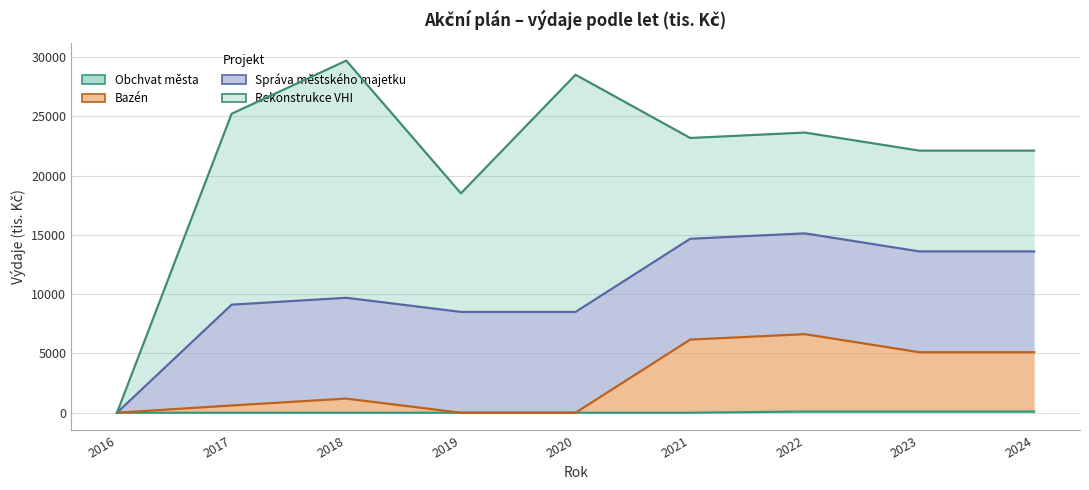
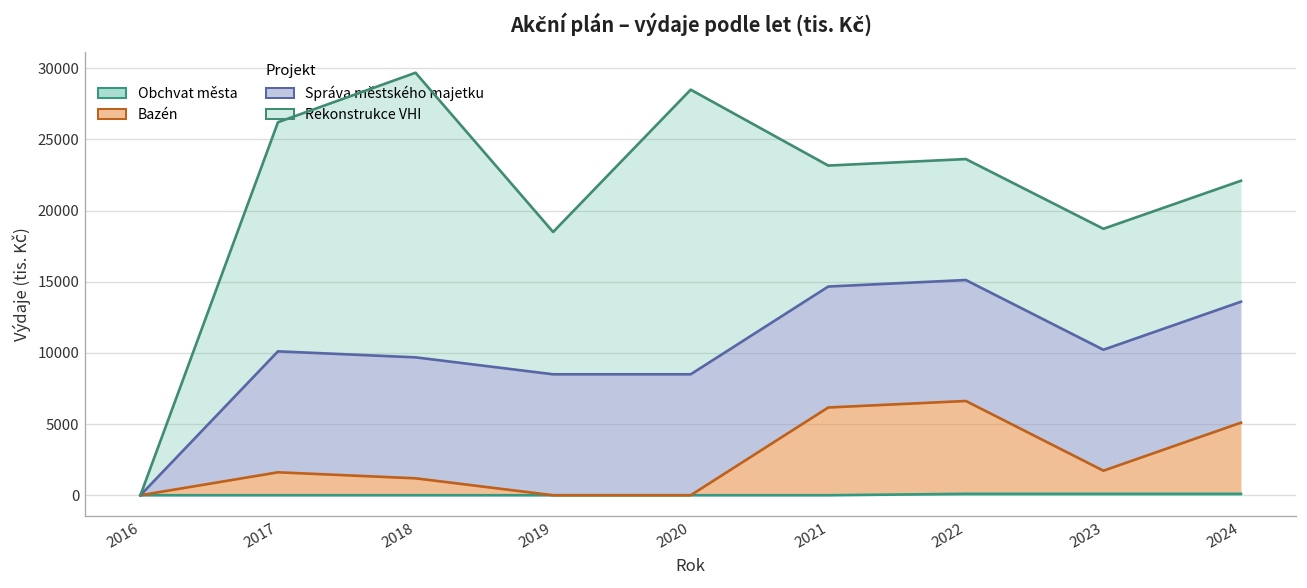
Bazén, 2017: 600 -> 1600
Bazén, 2023: 5000 -> 1600
